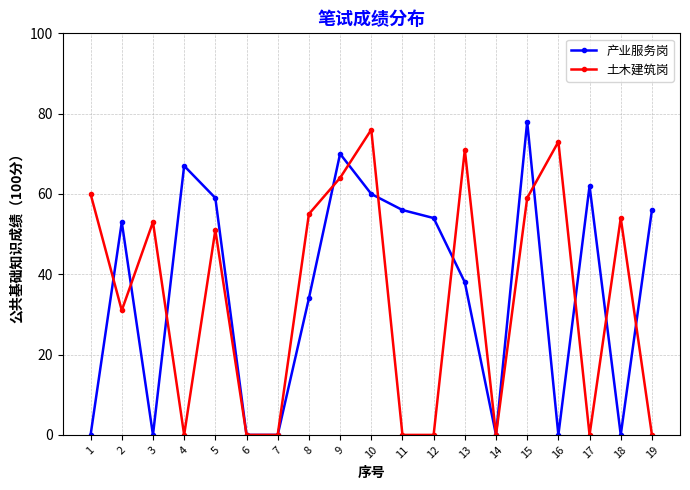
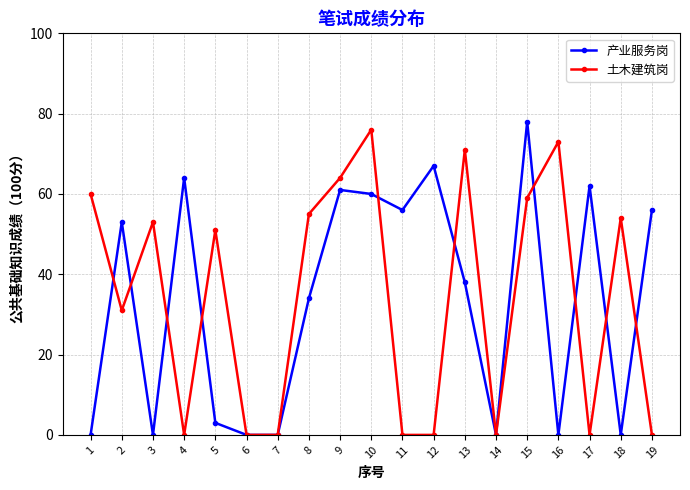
产业服务岗, 4: 67 -> 64
产业服务岗, 5: 59 -> 3
产业服务岗, 9: 70 -> 61
产业服务岗, 12: 54 -> 67
